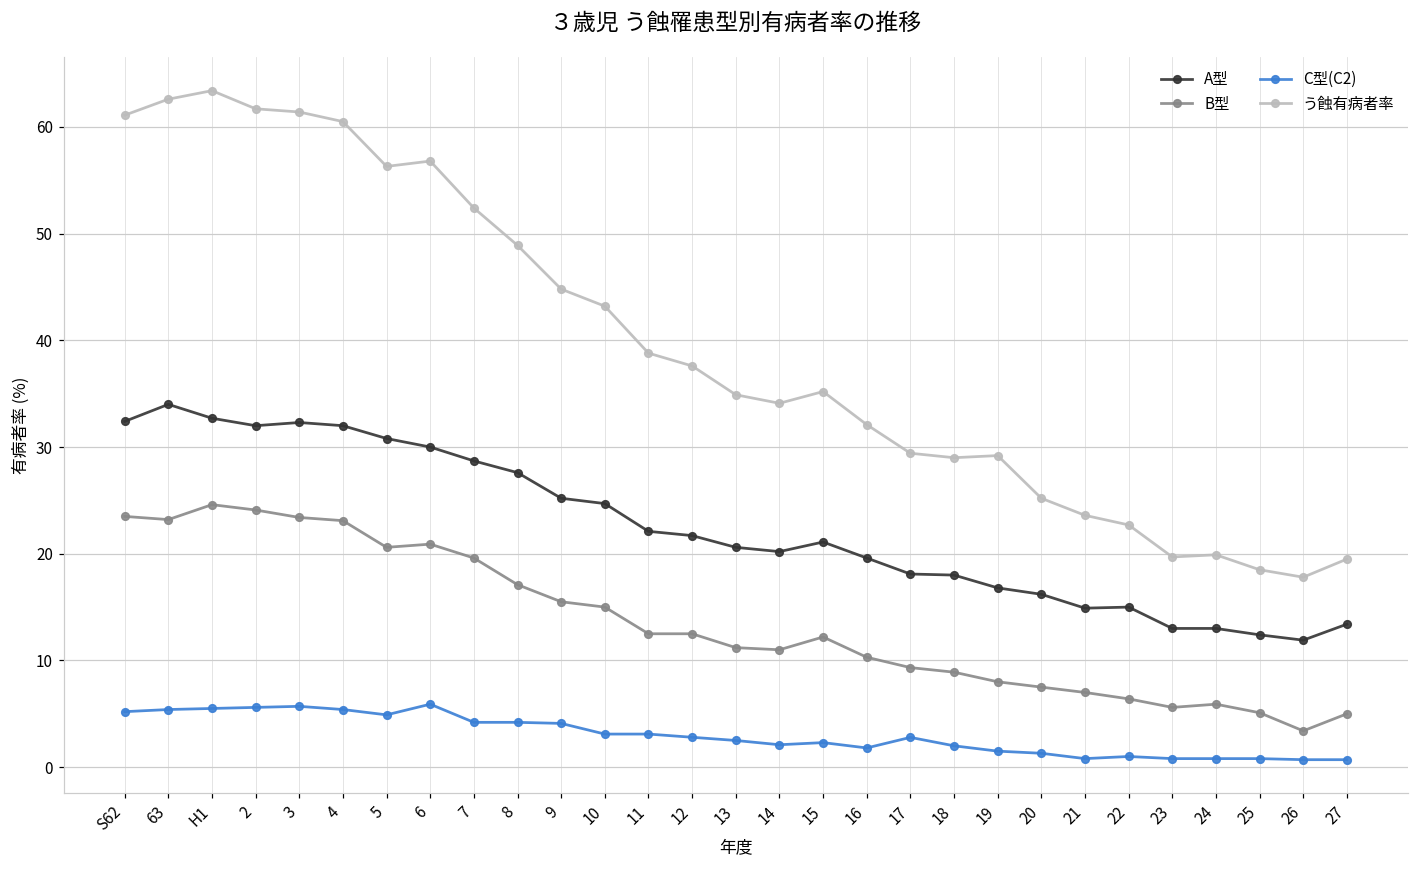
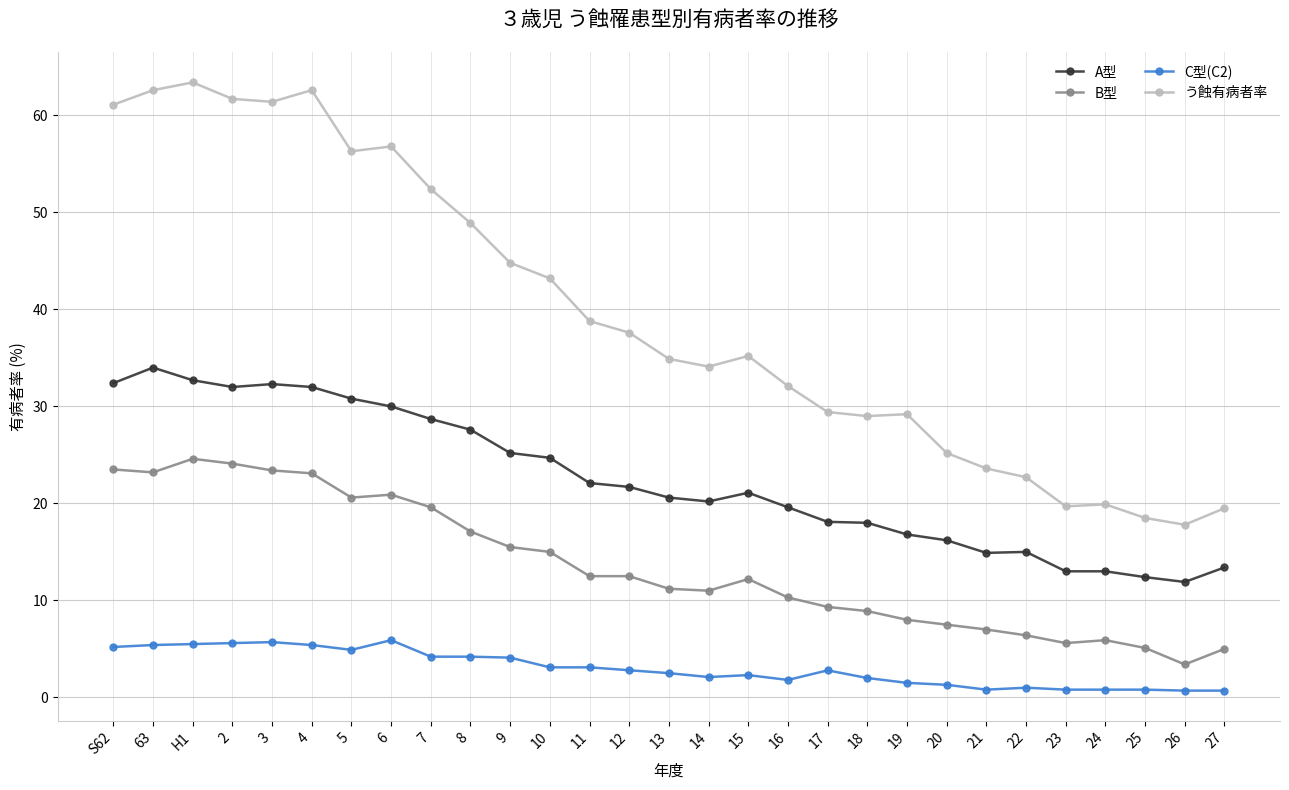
う蝕有病者率, 4: 61 -> 63
